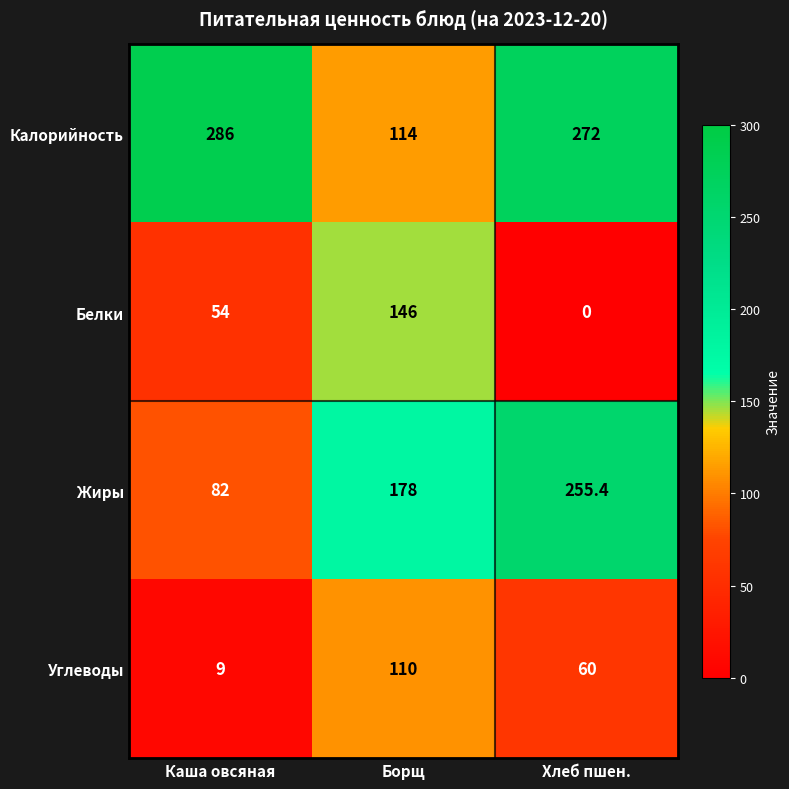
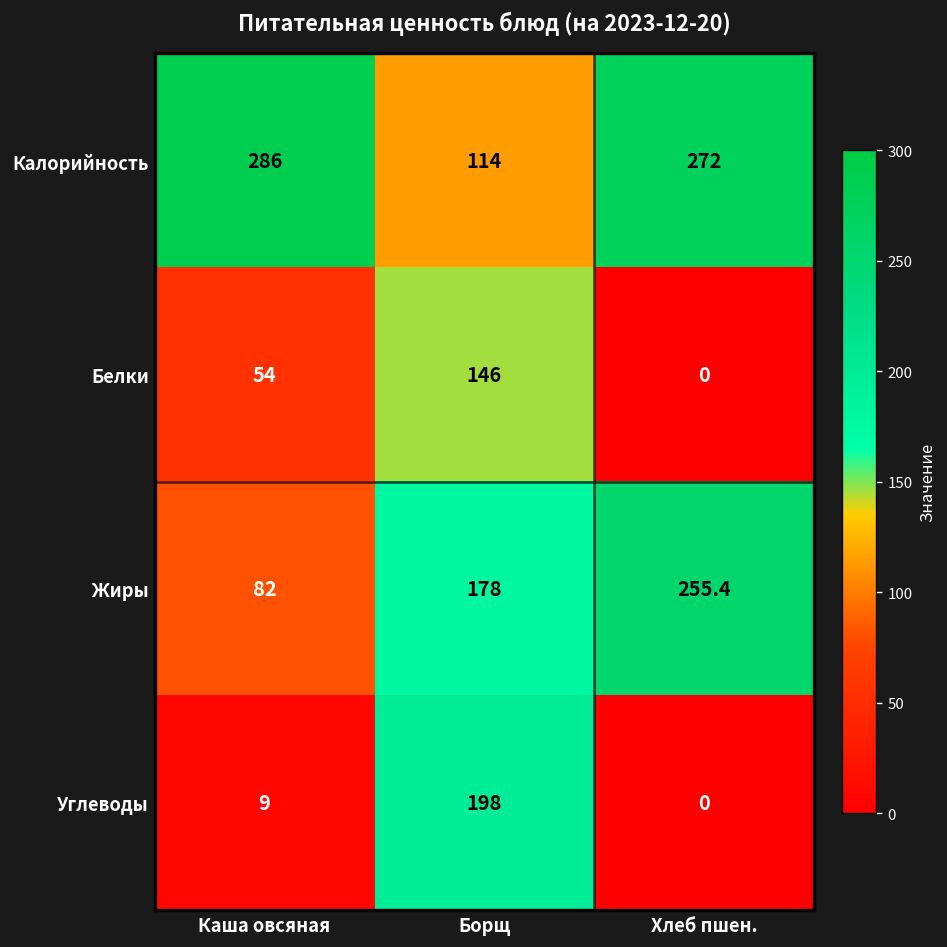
Углеводы, Борщ: 110 -> 198
Углеводы, Хлеб пшен.: 60 -> 0
